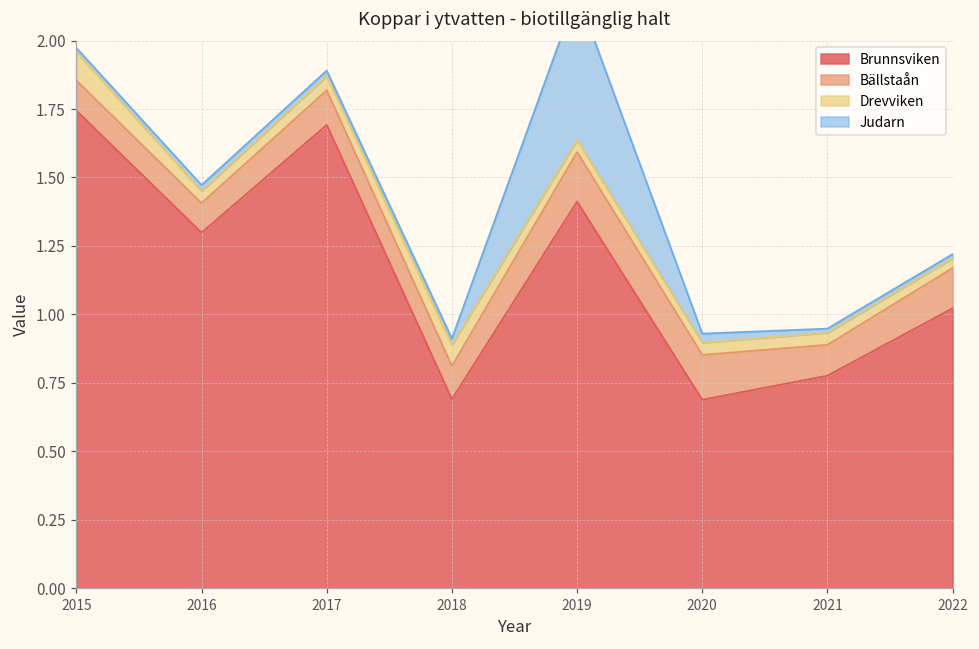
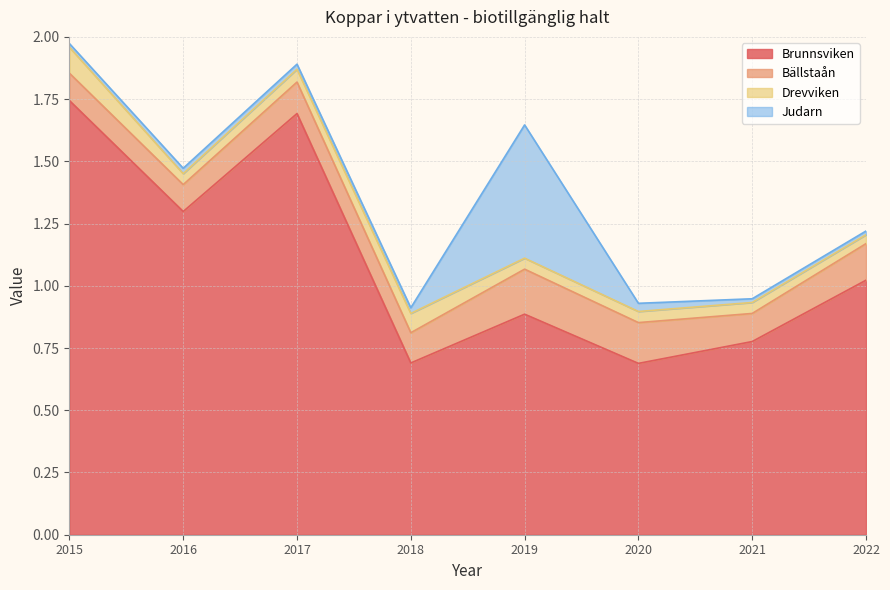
Brunnsviken, 2019: 1.41 -> 0.89
